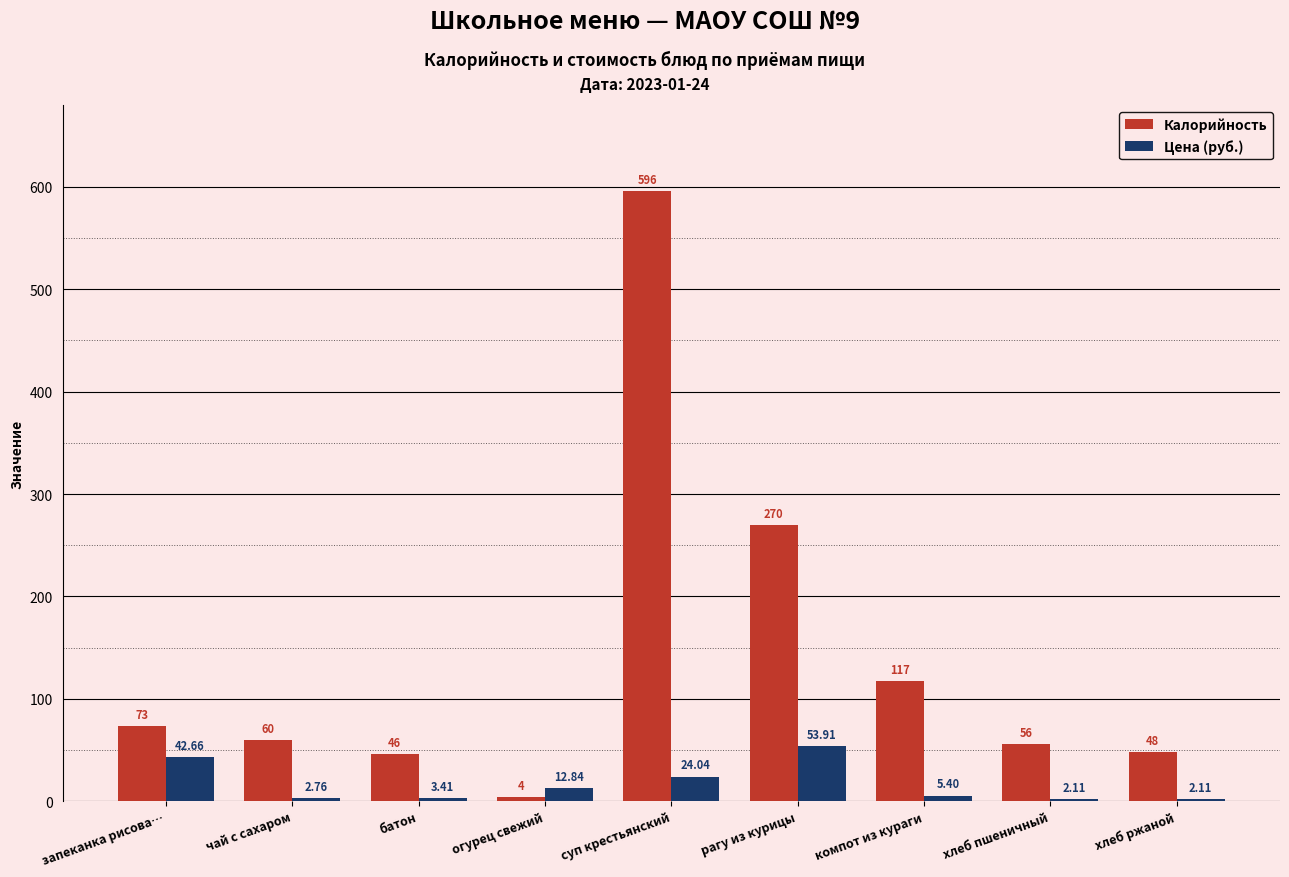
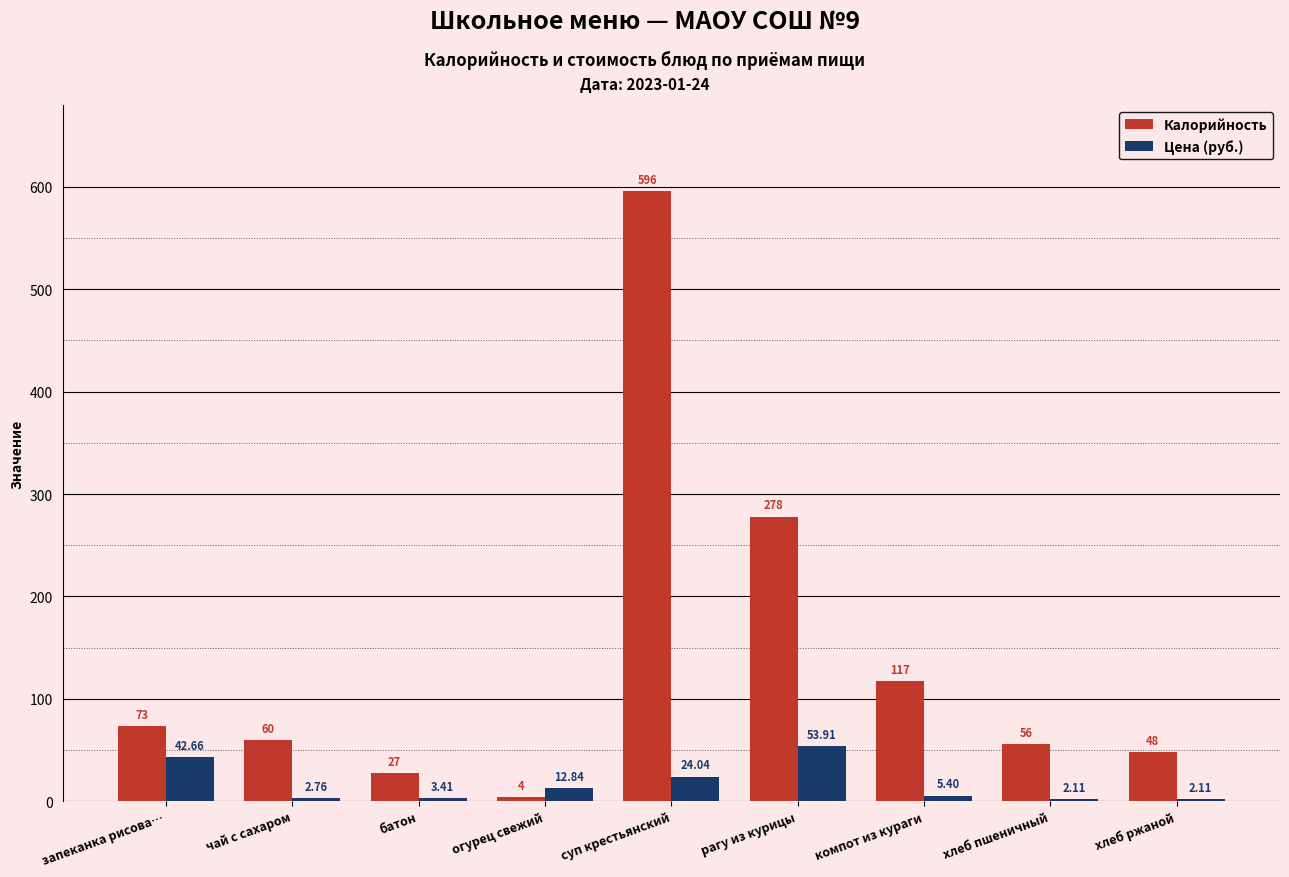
Калорийность, батон: 46 -> 27
Калорийность, рагу из курицы: 270 -> 278
